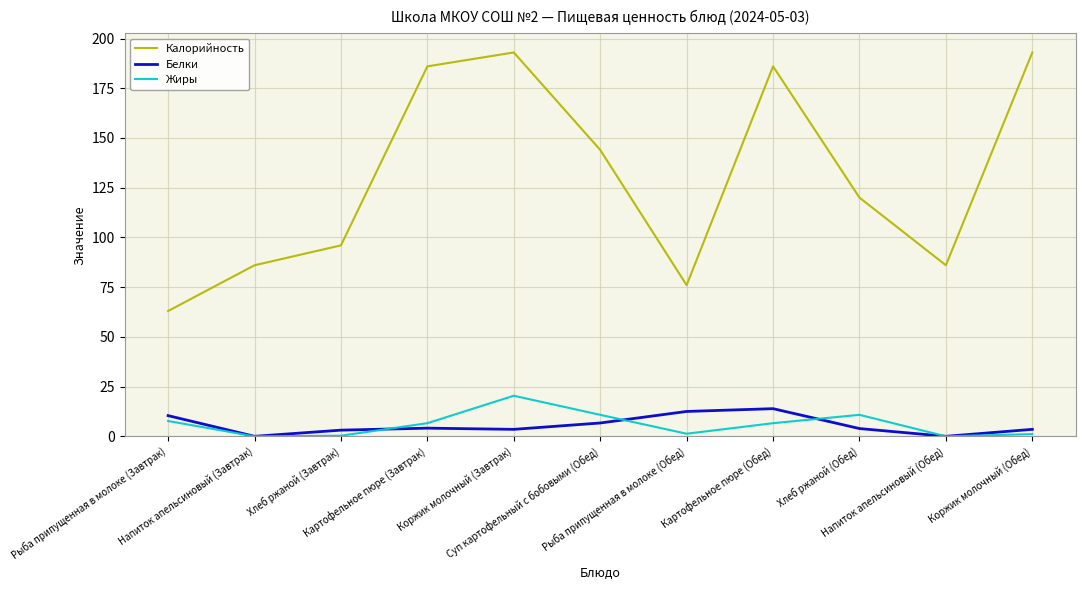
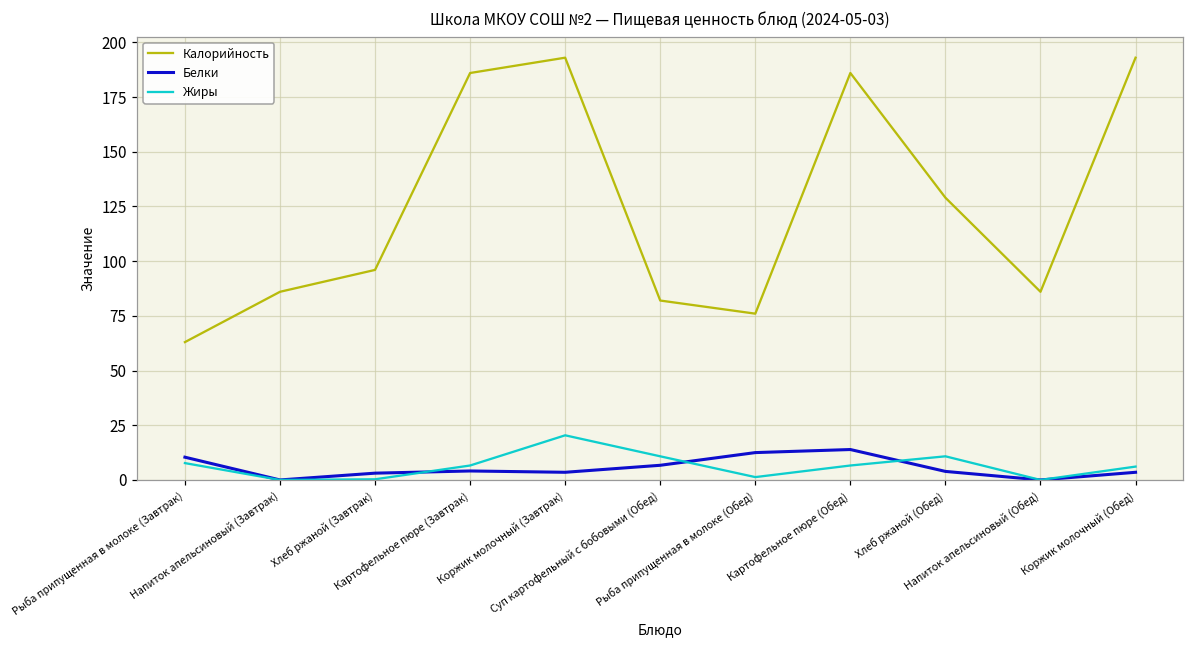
Калорийность, Суп картофельный с бобовыми (Обед): 144 -> 82
Калорийность, Хлеб ржаной (Обед): 120 -> 129
Жиры, Коржик молочный (Обед): 1 -> 6
